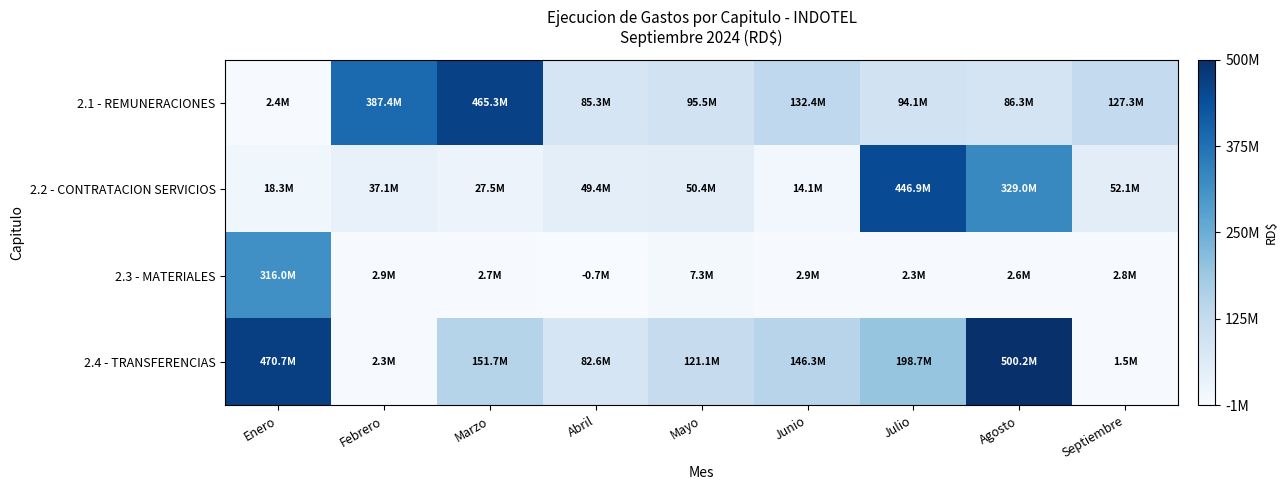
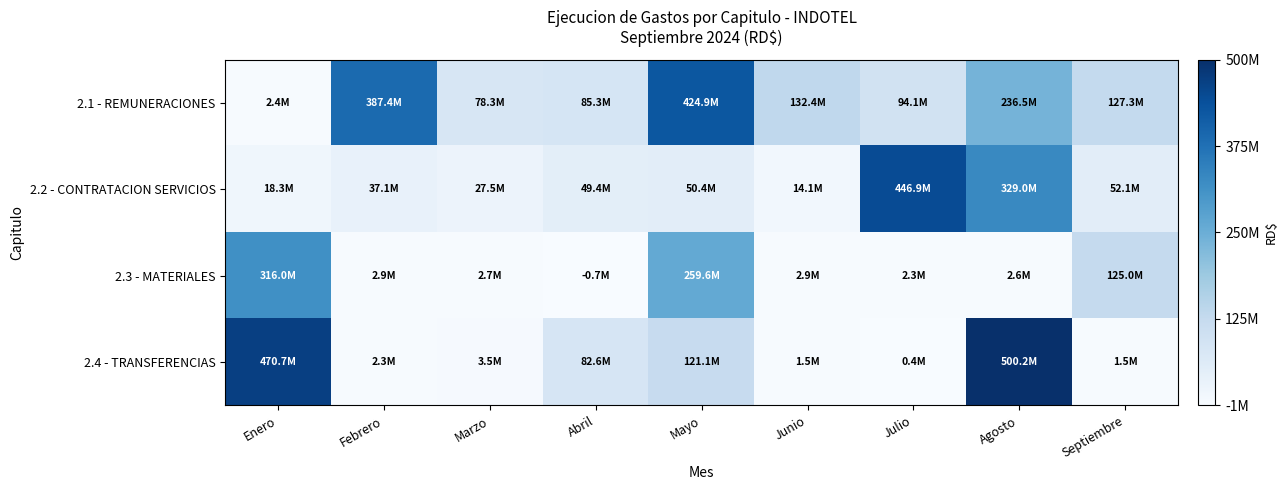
2.1 - REMUNERACIONES, Marzo: 465.3M -> 78.3M
2.1 - REMUNERACIONES, Mayo: 95.5M -> 424.9M
2.1 - REMUNERACIONES, Agosto: 86.3M -> 236.5M
2.3 - MATERIALES, Mayo: 7.3M -> 259.6M
2.3 - MATERIALES, Septiembre: 2.8M -> 125.0M
2.4 - TRANSFERENCIAS, Marzo: 151.7M -> 3.5M
2.4 - TRANSFERENCIAS, Junio: 146.3M -> 1.5M
2.4 - TRANSFERENCIAS, Julio: 198.7M -> 0.4M
